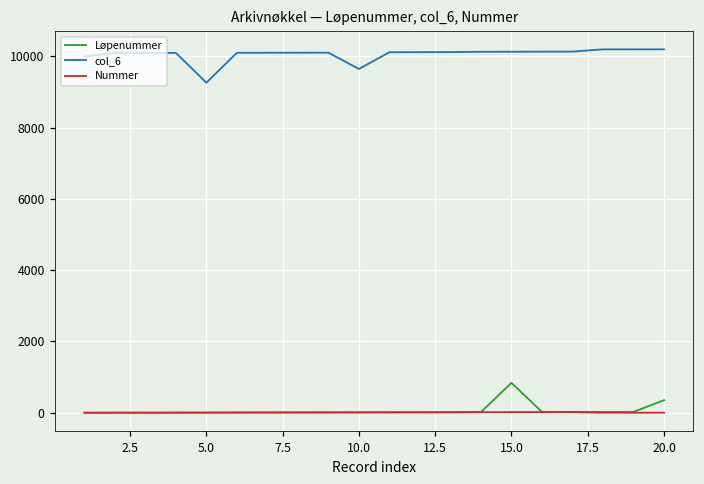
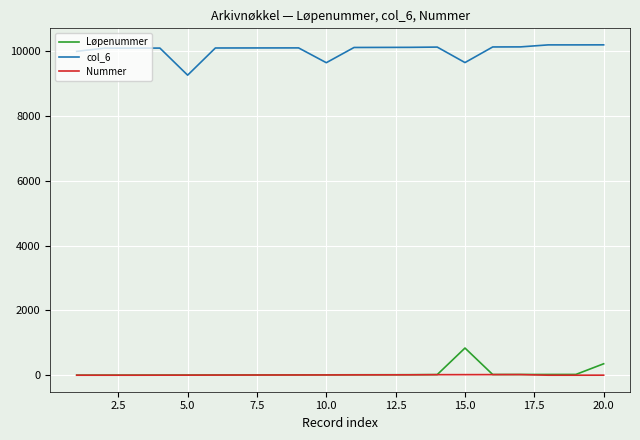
col_6, 15.0: 10100 -> 9700
